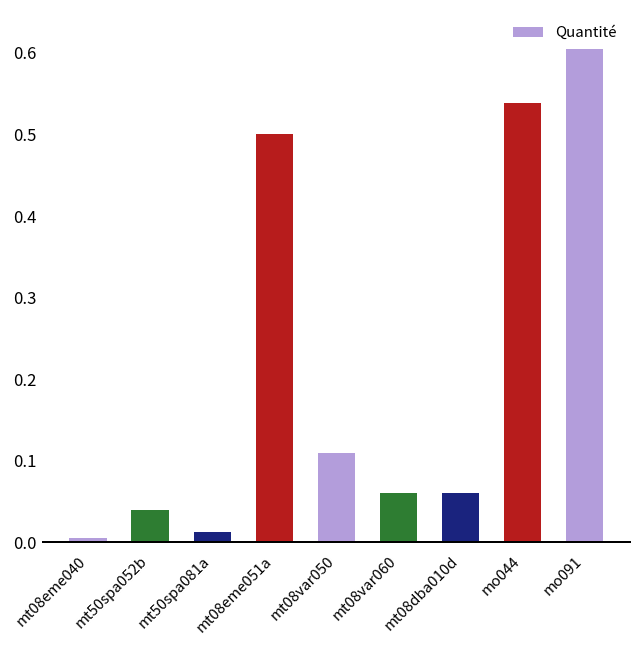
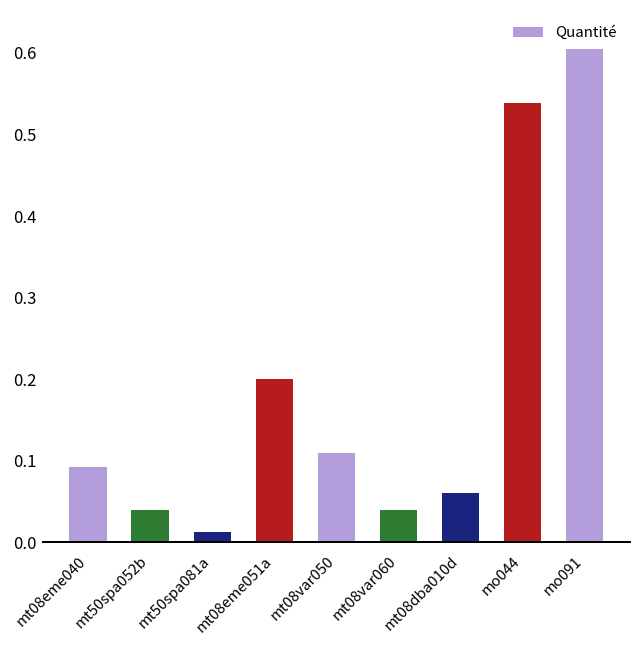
mt08eme040: 0.01 -> 0.09
mt08eme051a: 0.5 -> 0.2
mt08var060: 0.06 -> 0.04
